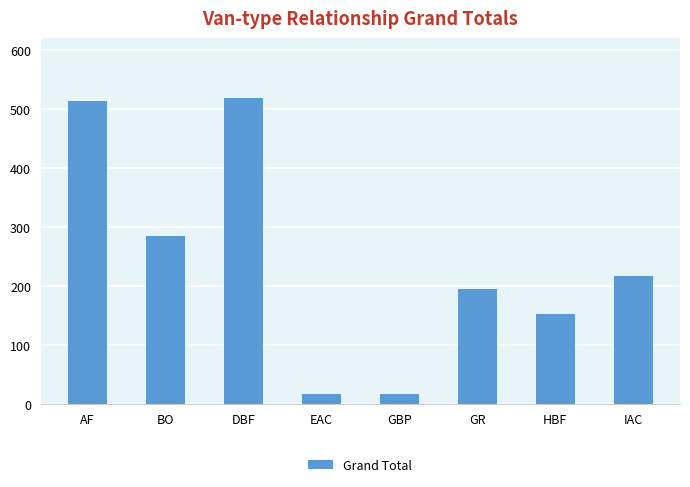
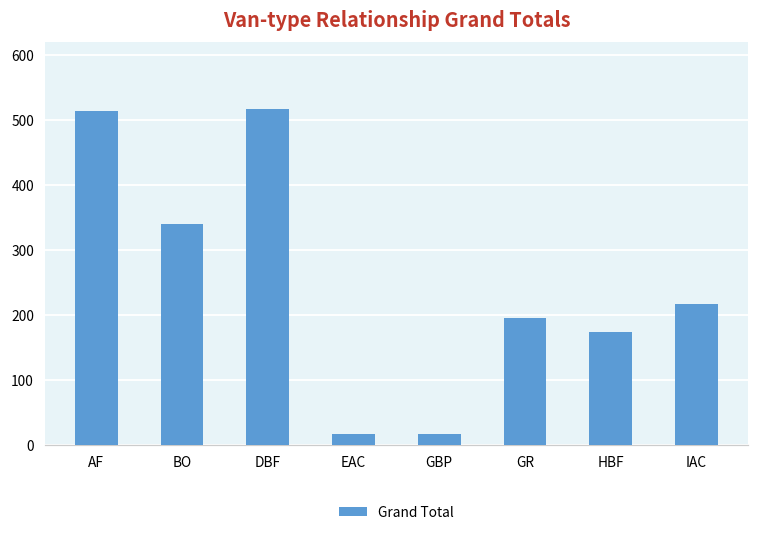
BO: 280 -> 340
HBF: 150 -> 170
